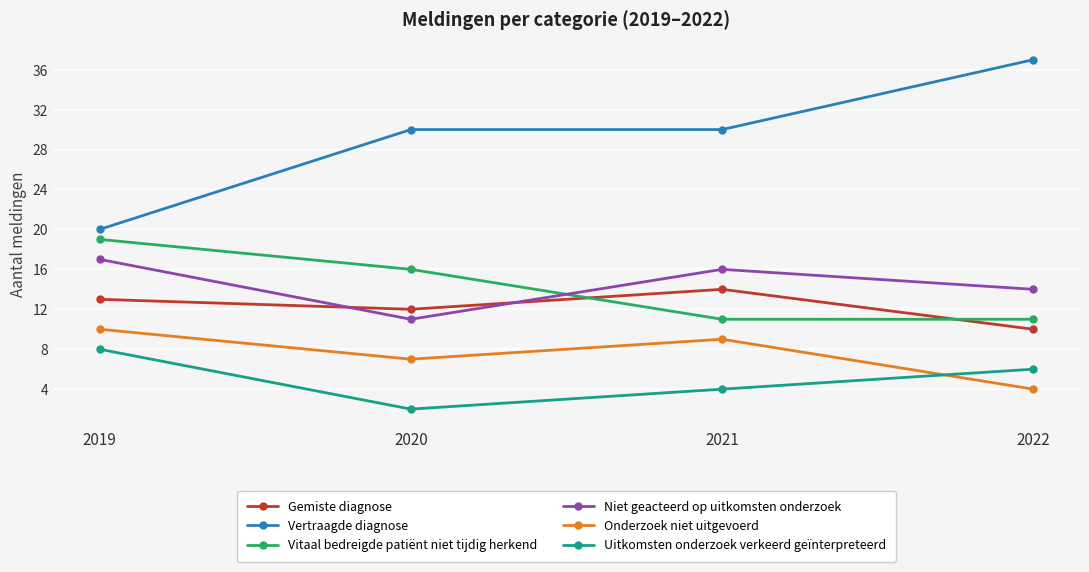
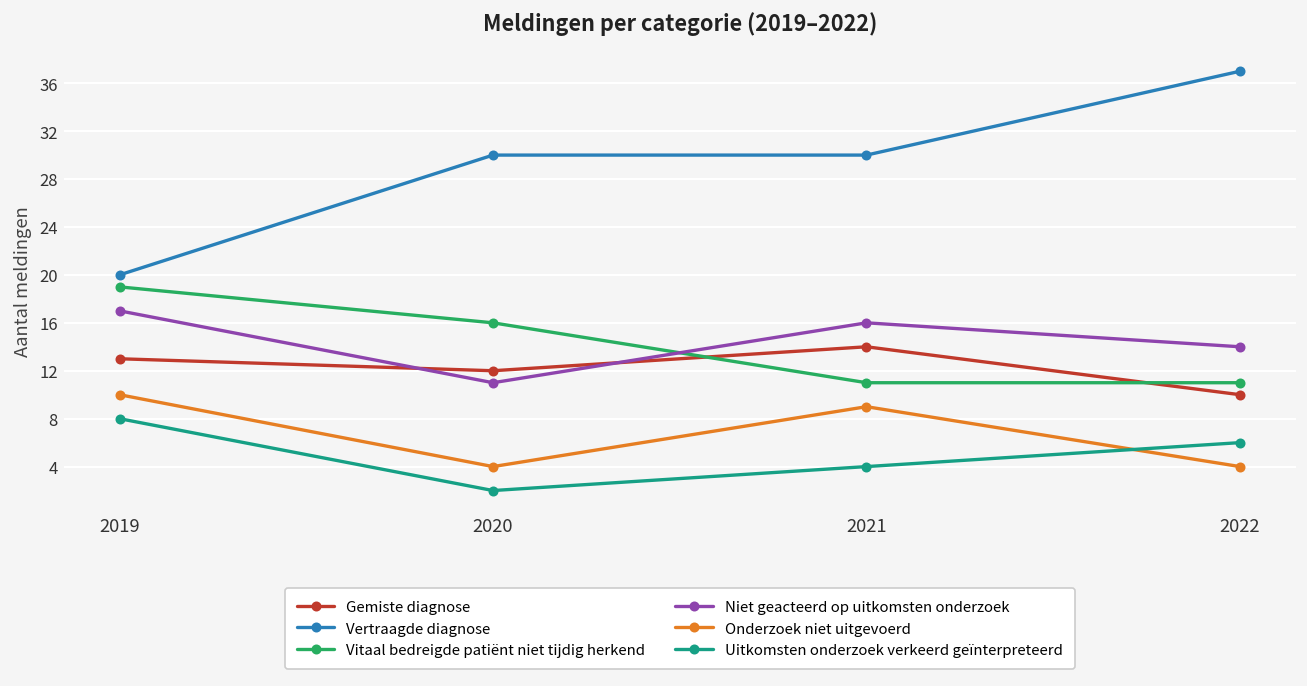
Onderzoek niet uitgevoerd, 2020: 7 -> 4
